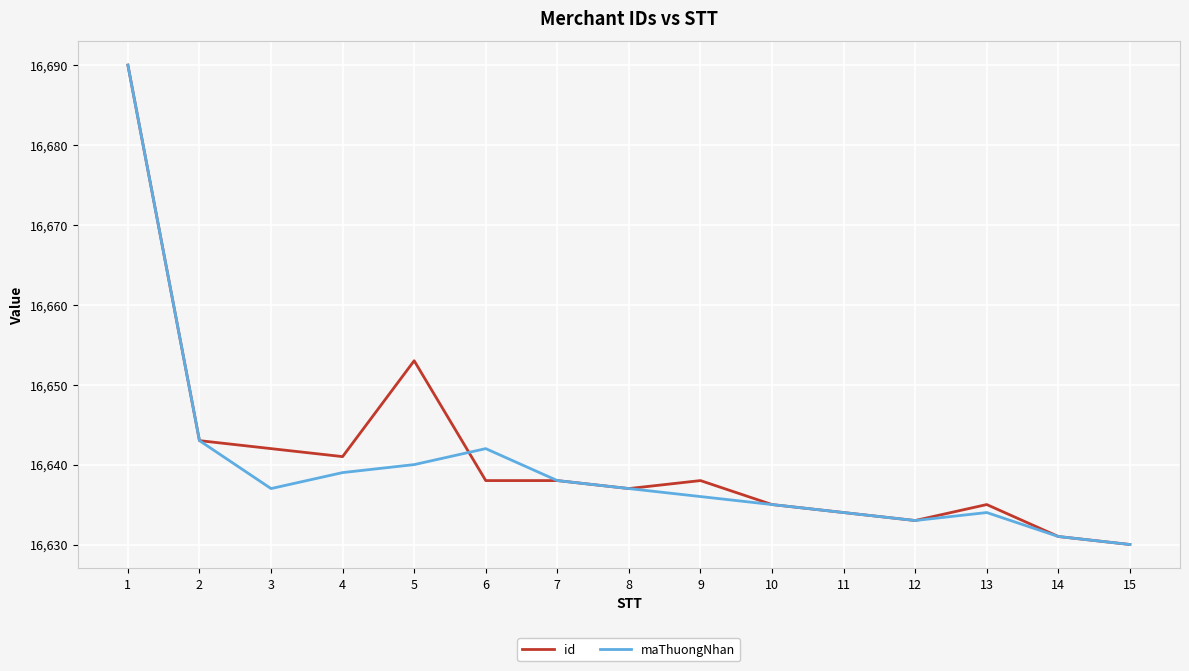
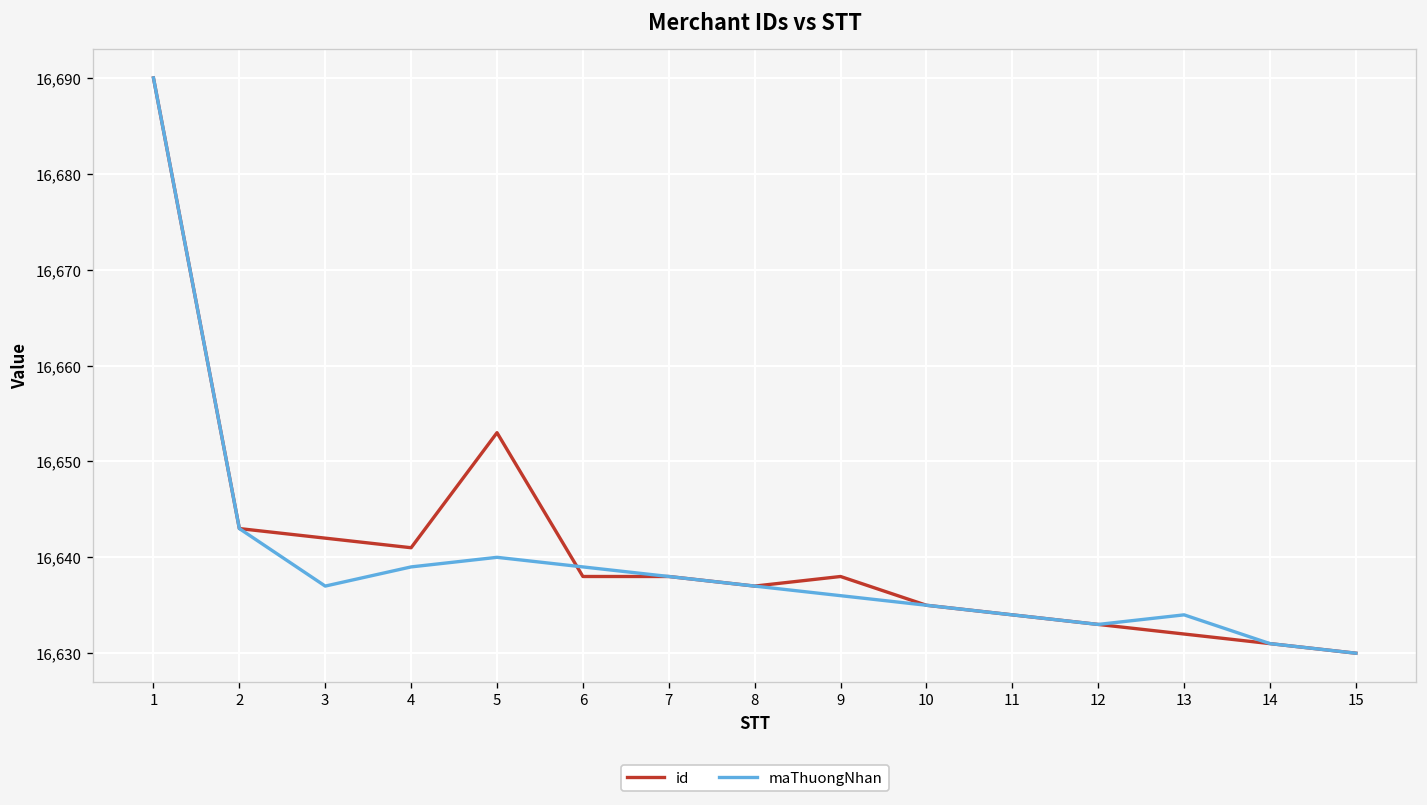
maThuongNhan, 6: 16,642 -> 16,639
id, 13: 16,635 -> 16,632
